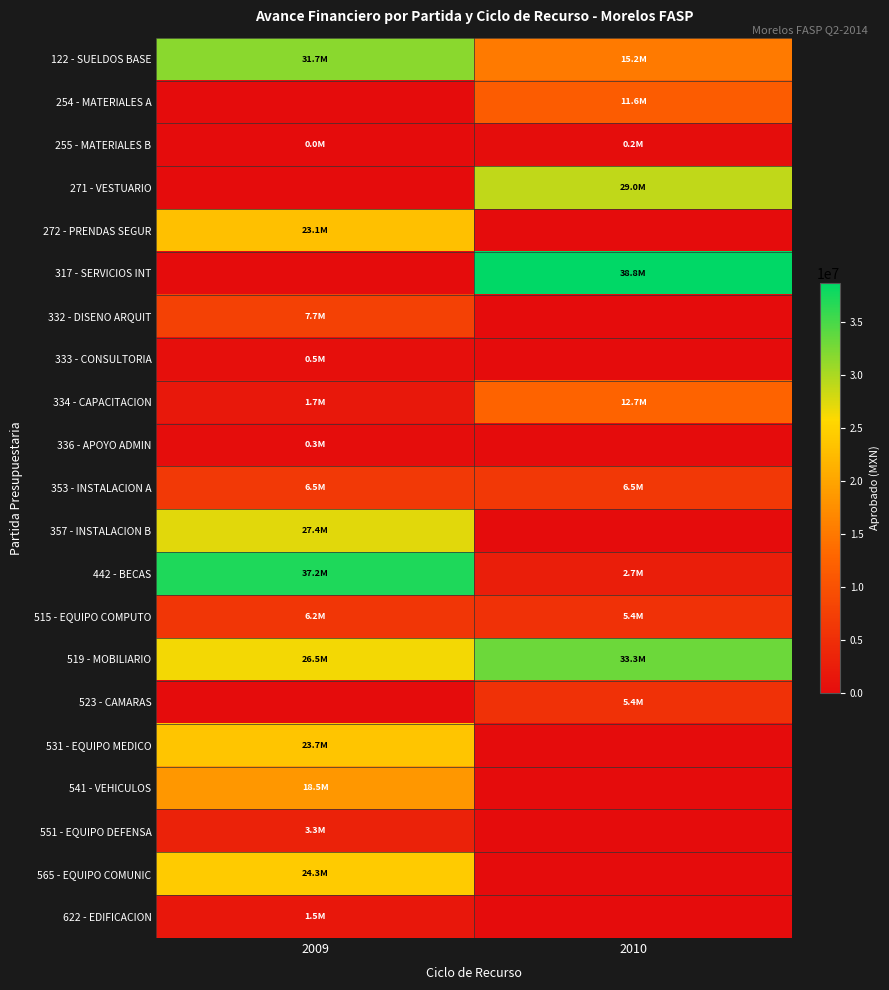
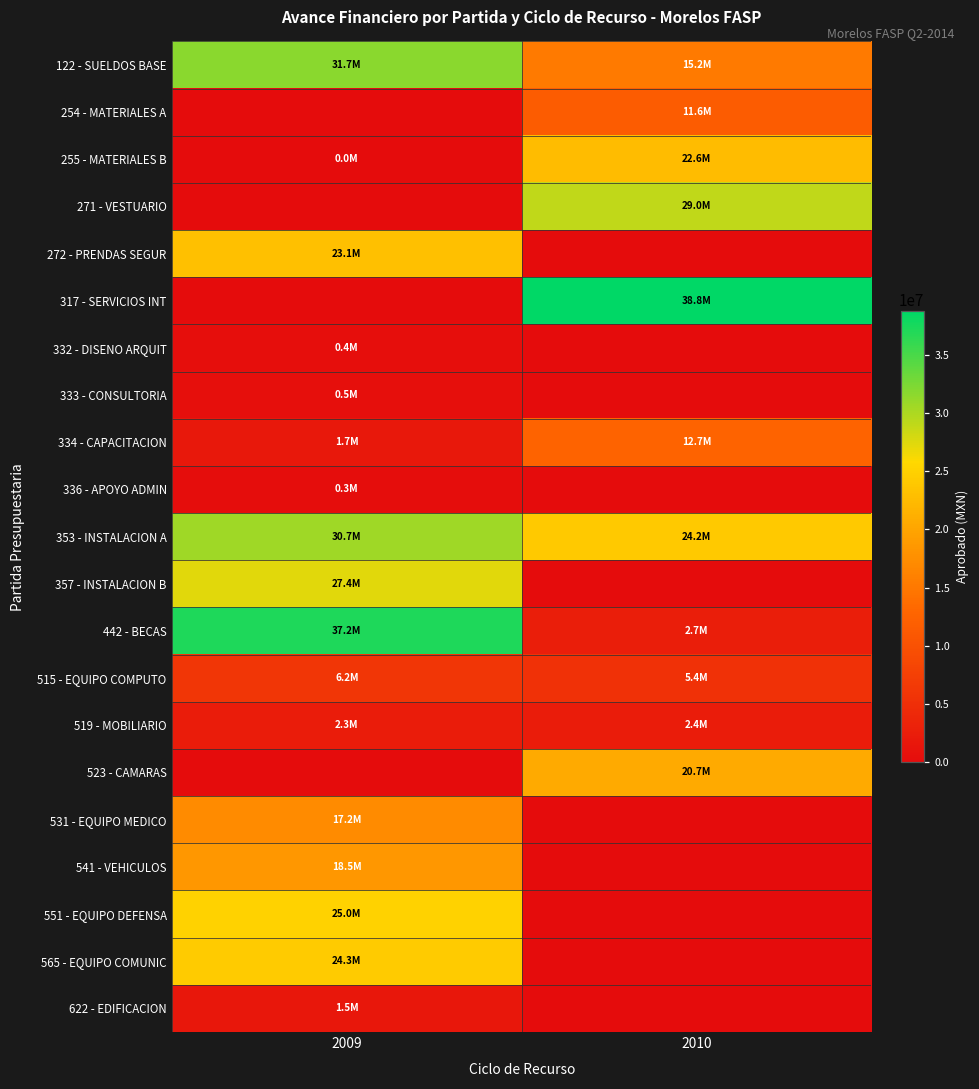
255 - MATERIALES B, 2010: 0.2M -> 22.6M
332 - DISENO ARQUIT, 2009: 7.7M -> 0.4M
353 - INSTALACION A, 2009: 6.5M -> 30.7M
353 - INSTALACION A, 2010: 6.5M -> 24.2M
519 - MOBILIARIO, 2009: 26.5M -> 2.3M
519 - MOBILIARIO, 2010: 33.3M -> 2.4M
523 - CAMARAS, 2010: 5.4M -> 20.7M
531 - EQUIPO MEDICO, 2009: 23.7M -> 17.2M
551 - EQUIPO DEFENSA, 2009: 3.3M -> 25.0M
